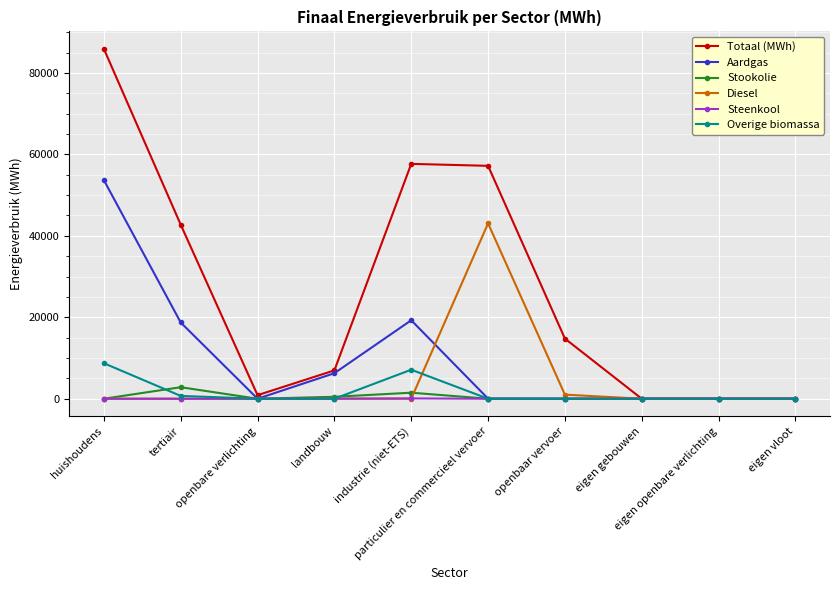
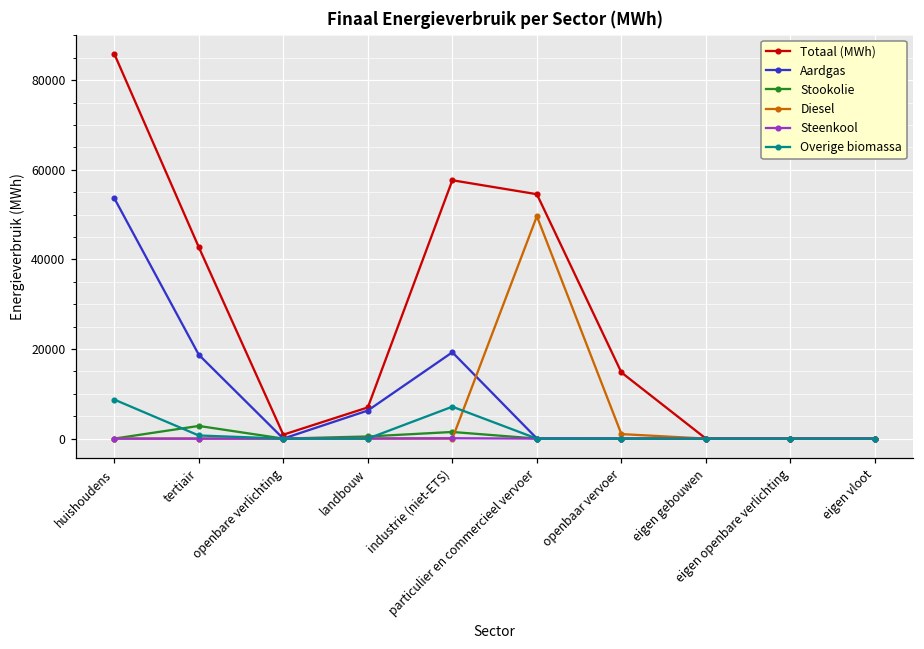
Totaal (MWh), particulier en commercieel vervoer: 57000 -> 55000
Diesel, particulier en commercieel vervoer: 43000 -> 50000
